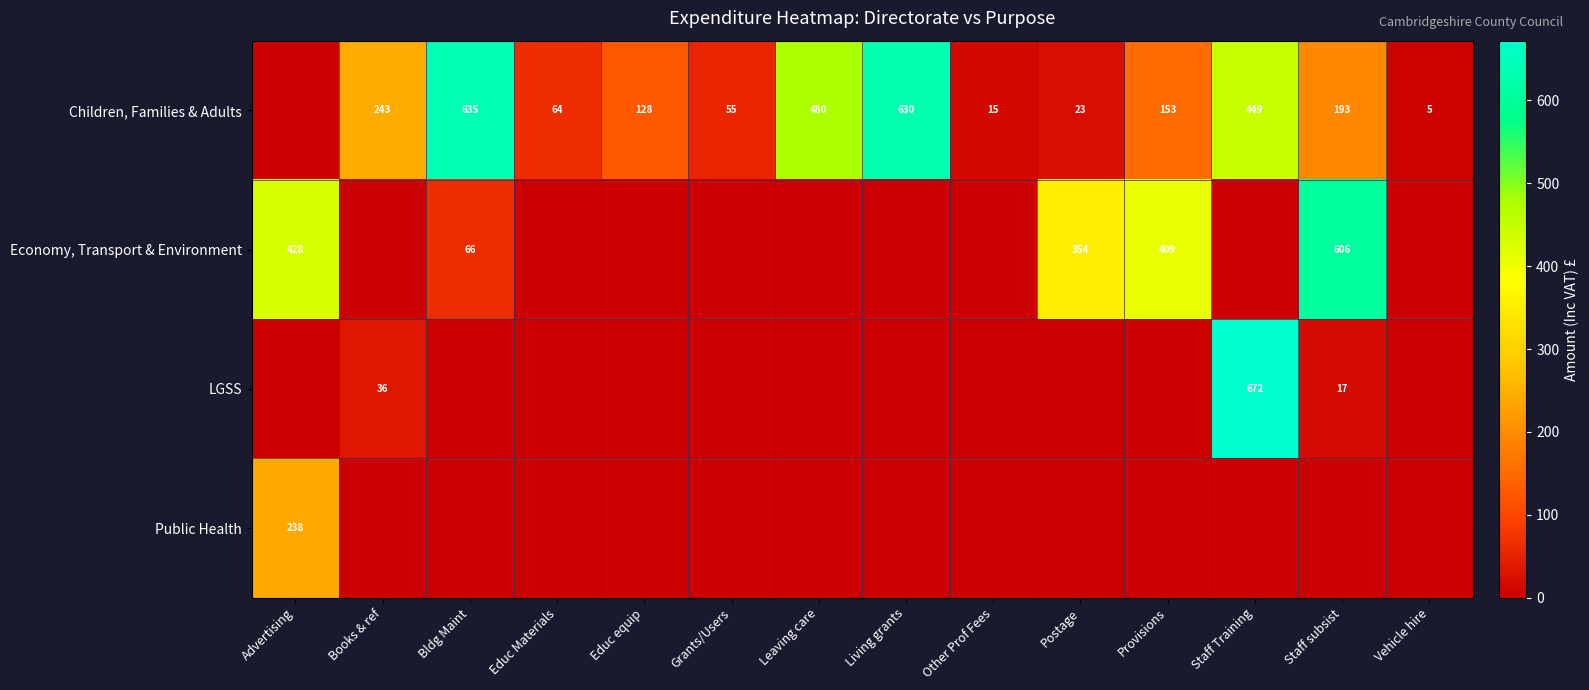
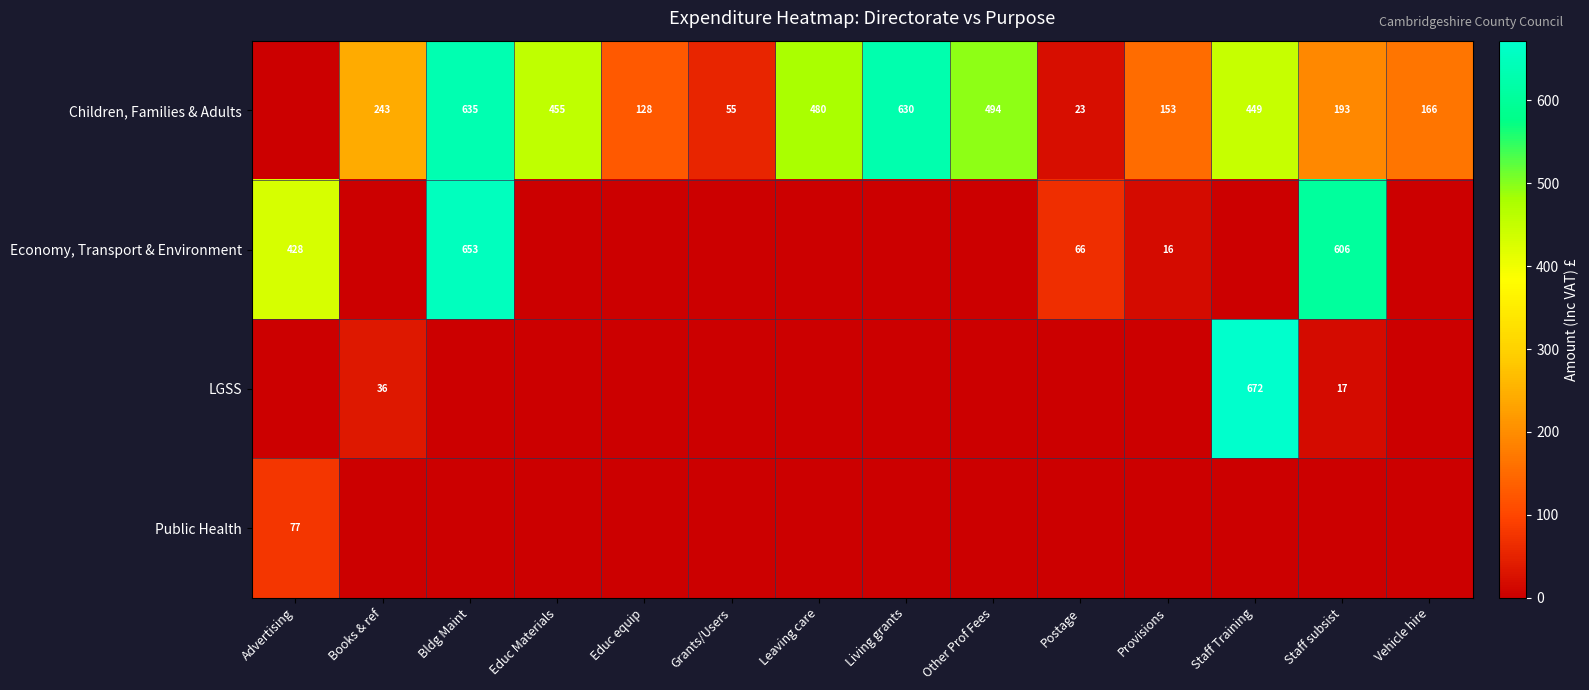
Children, Families & Adults, Educ Materials: 64 -> 455
Children, Families & Adults, Other Prof Fees: 15 -> 494
Children, Families & Adults, Vehicle hire: 5 -> 166
Economy, Transport & Environment, Bldg Maint: 66 -> 653
Economy, Transport & Environment, Postage: 354 -> 66
Economy, Transport & Environment, Provisions: 409 -> 16
Public Health, Advertising: 238 -> 77
